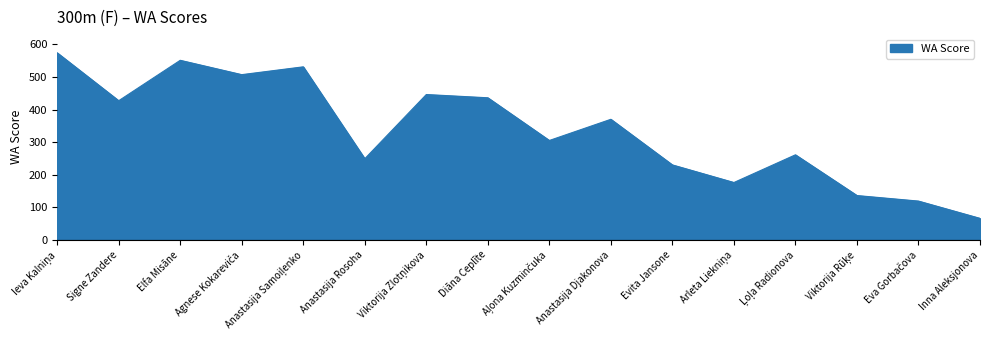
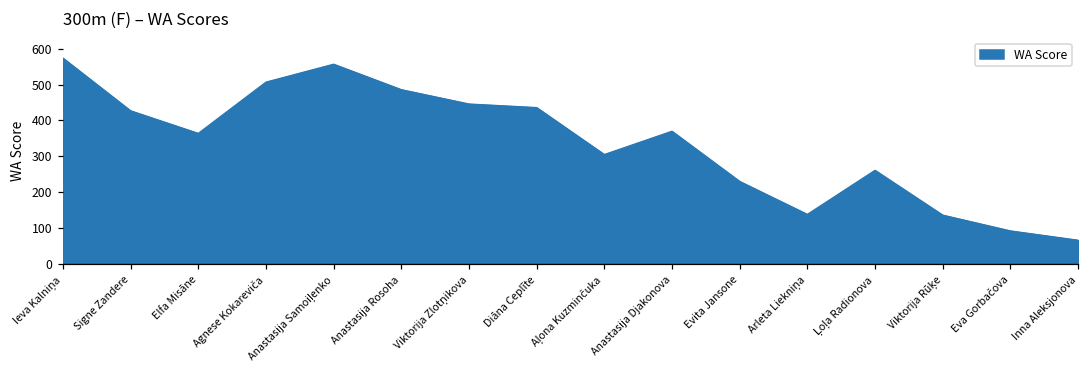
Elfa Misāne: 550 -> 360
Anastasija Samoiļenko: 530 -> 560
Anastasija Rosoha: 250 -> 490
Arleta Liekniņa: 180 -> 140
Eva Gorbačova: 120 -> 90
